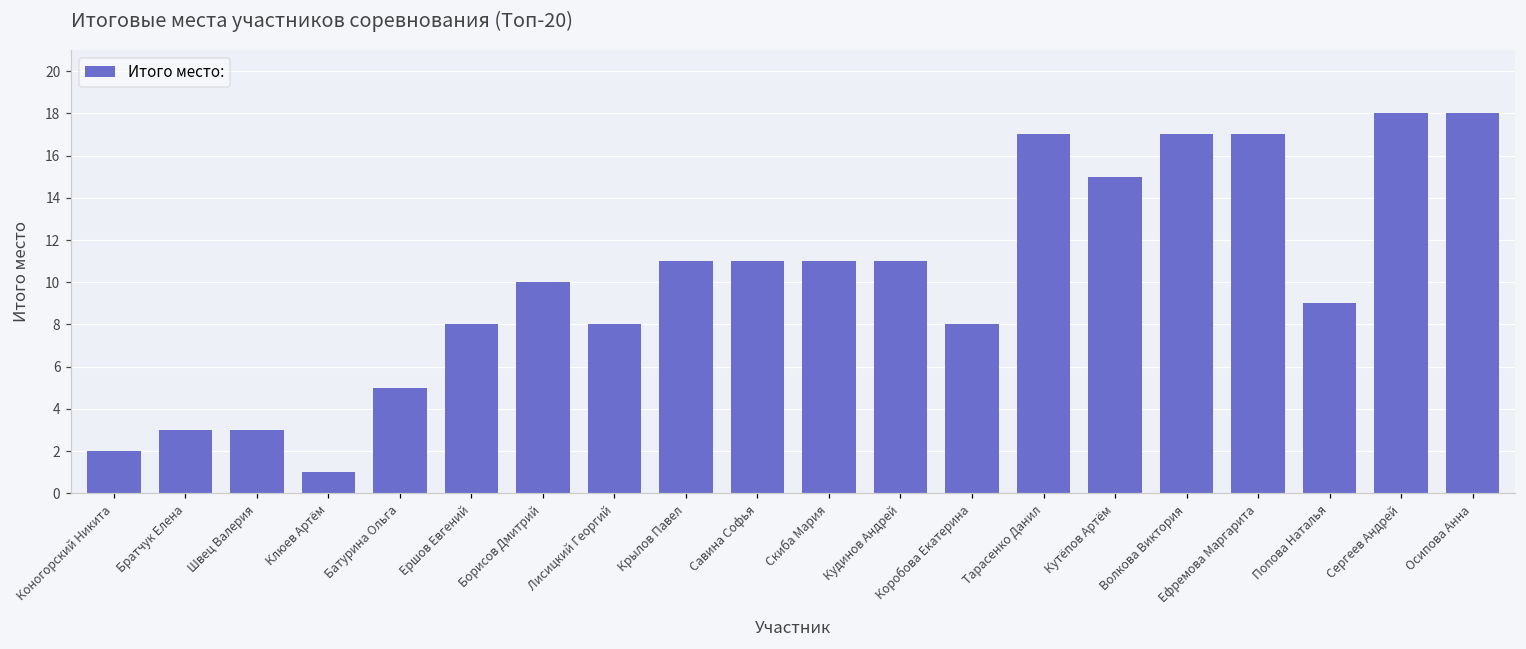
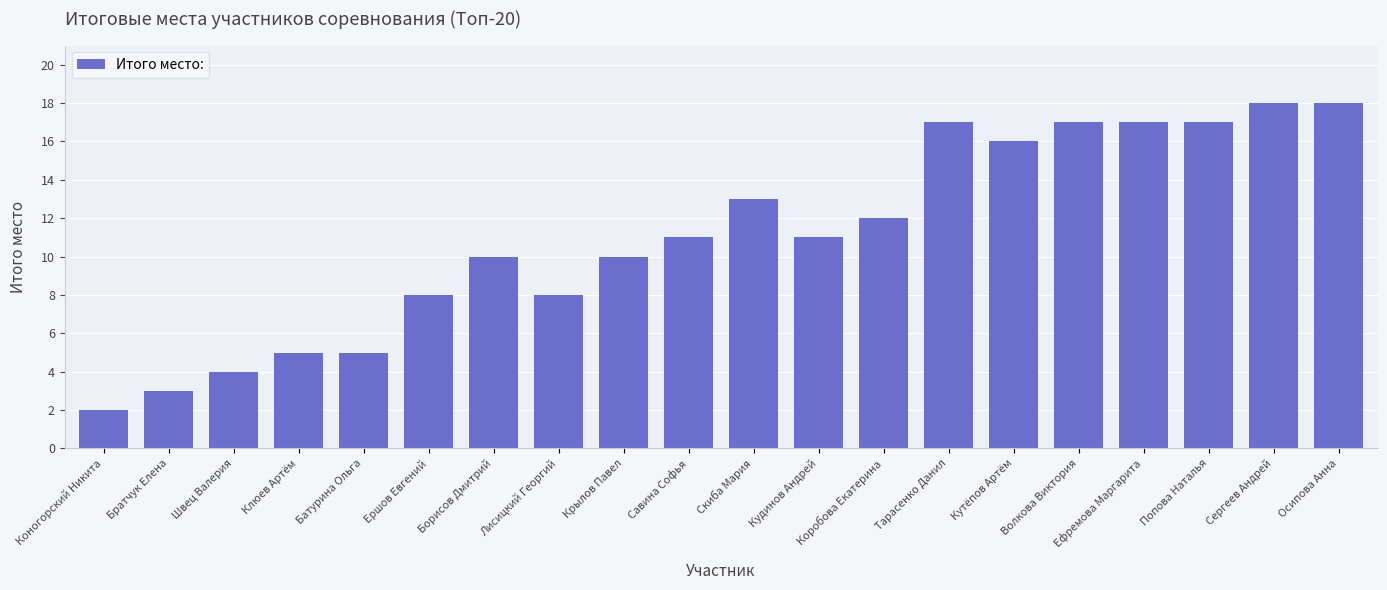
Швец Валерия: 3 -> 4
Клюев Артём: 1 -> 5
Крылов Павел: 11 -> 10
Скиба Мария: 11 -> 13
Коробова Екатерина: 8 -> 12
Кутёпов Артём: 15 -> 16
Попова Наталья: 9 -> 17
